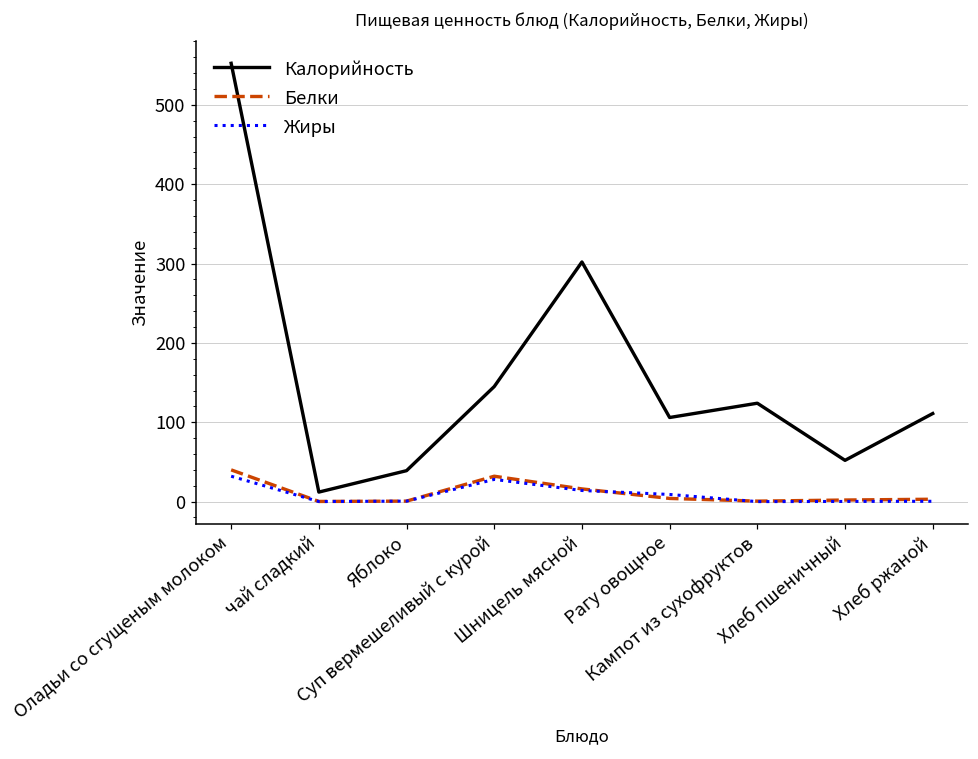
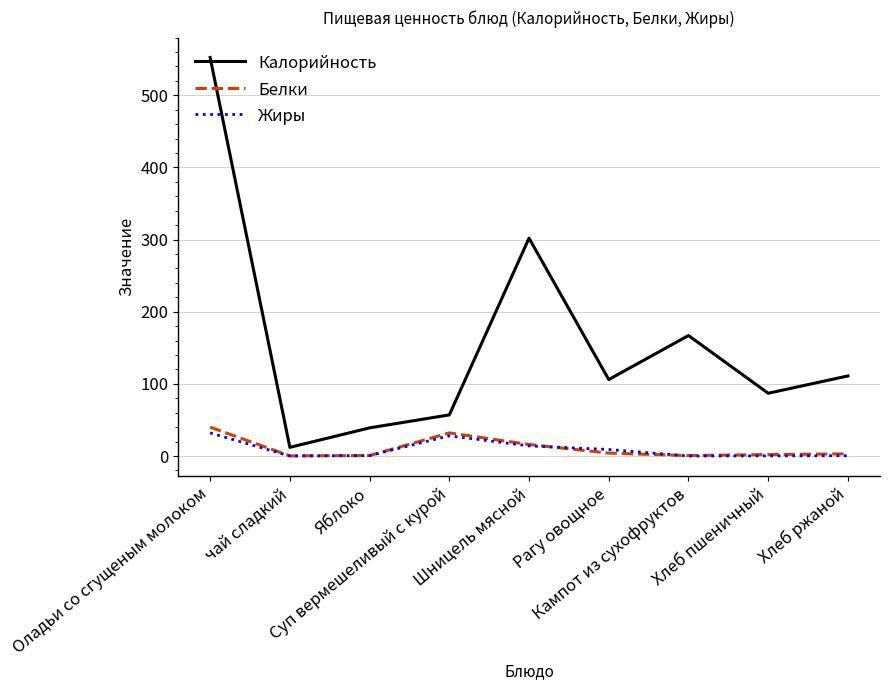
Калорийность, Суп вермешеливый с курой: 150 -> 60
Калорийность, Кампот из сухофруктов: 120 -> 170
Калорийность, Хлеб пшеничный: 50 -> 90
